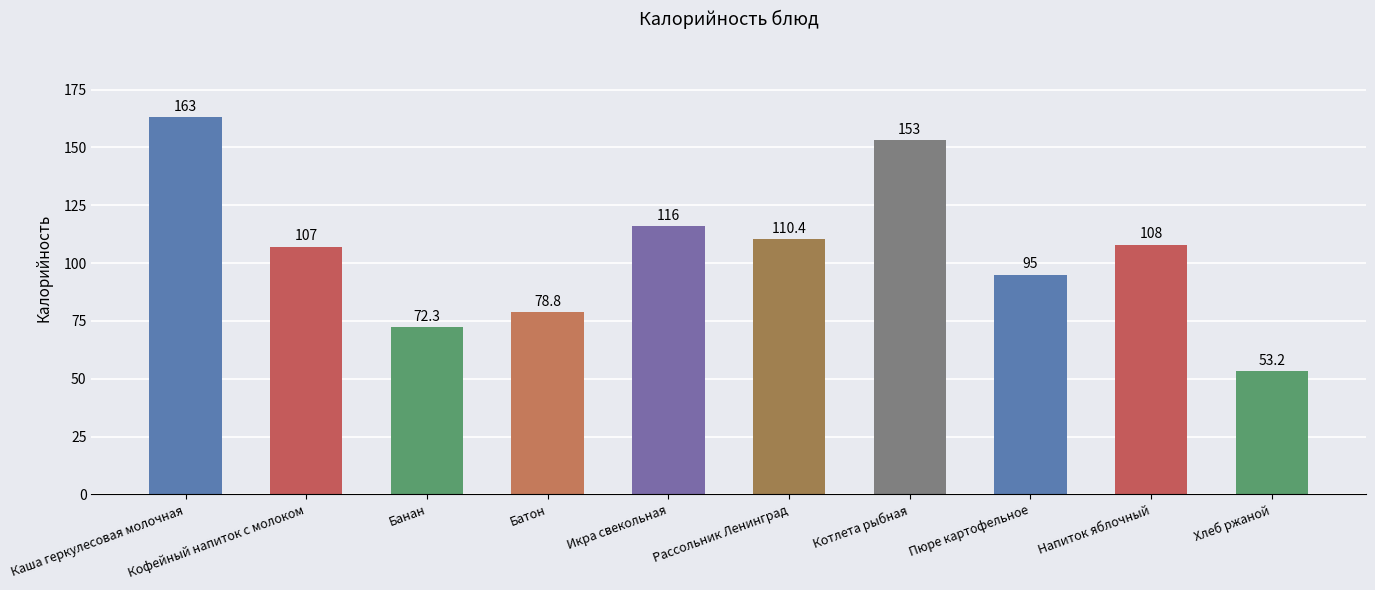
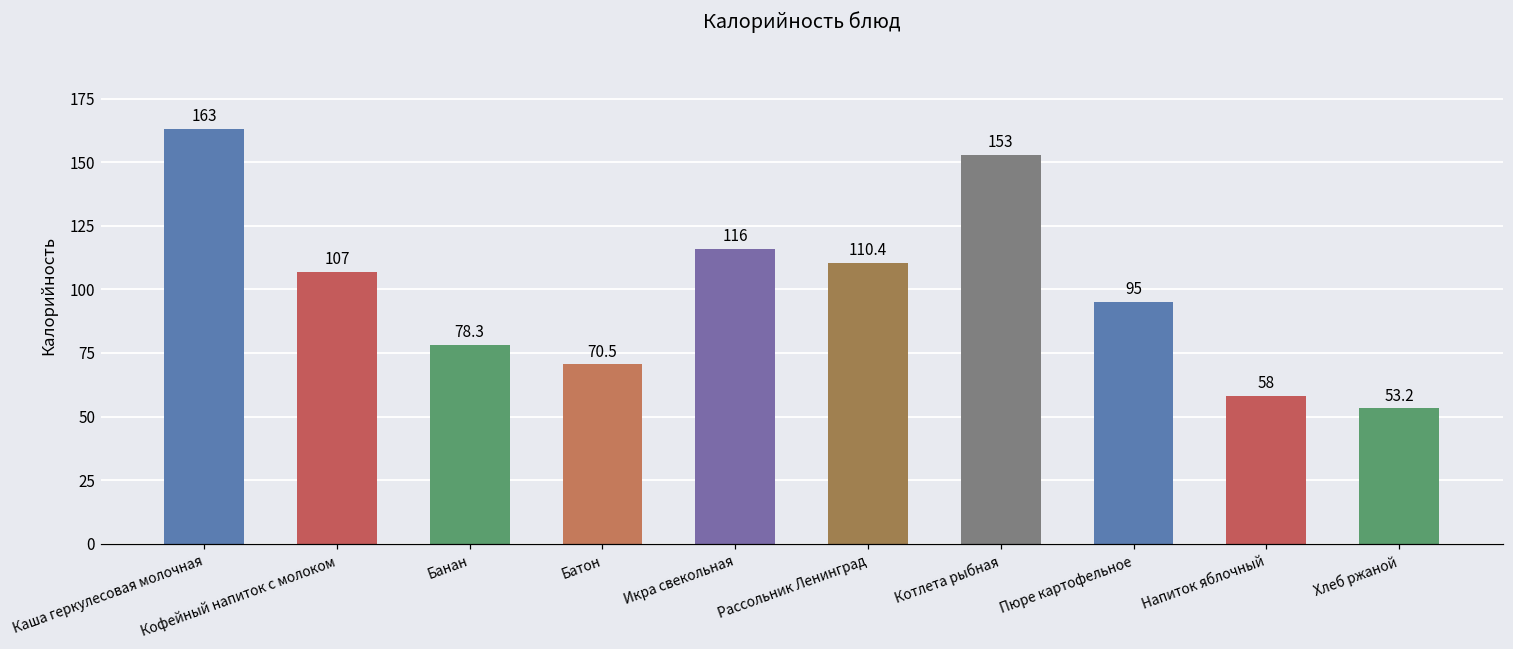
Банан: 72.3 -> 78.3
Батон: 78.8 -> 70.5
Напиток яблочный: 108 -> 58
